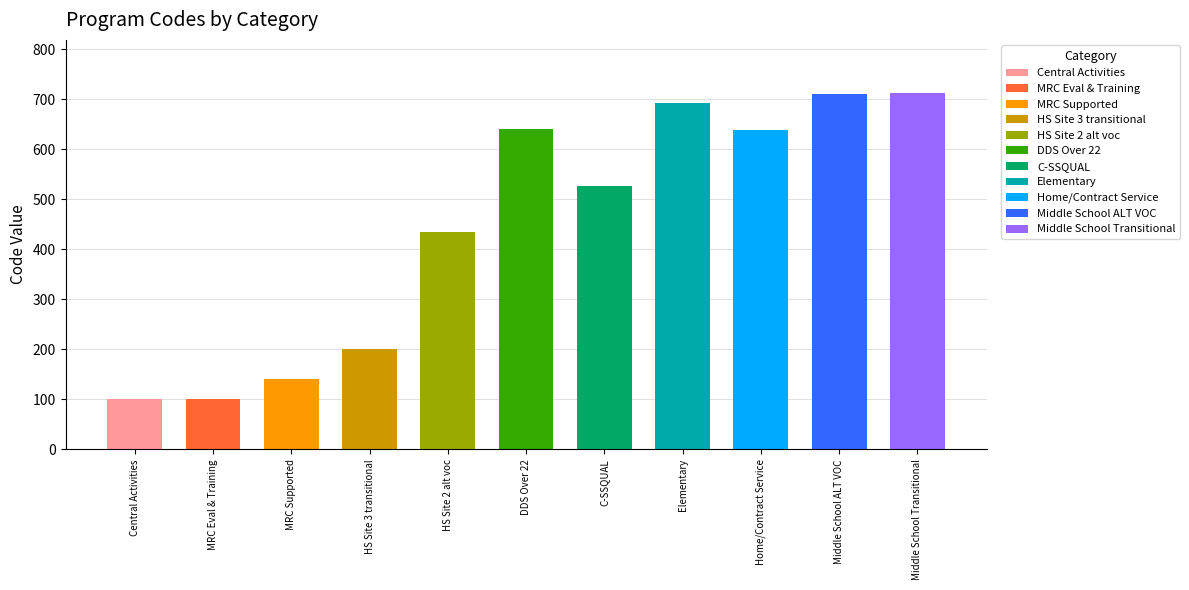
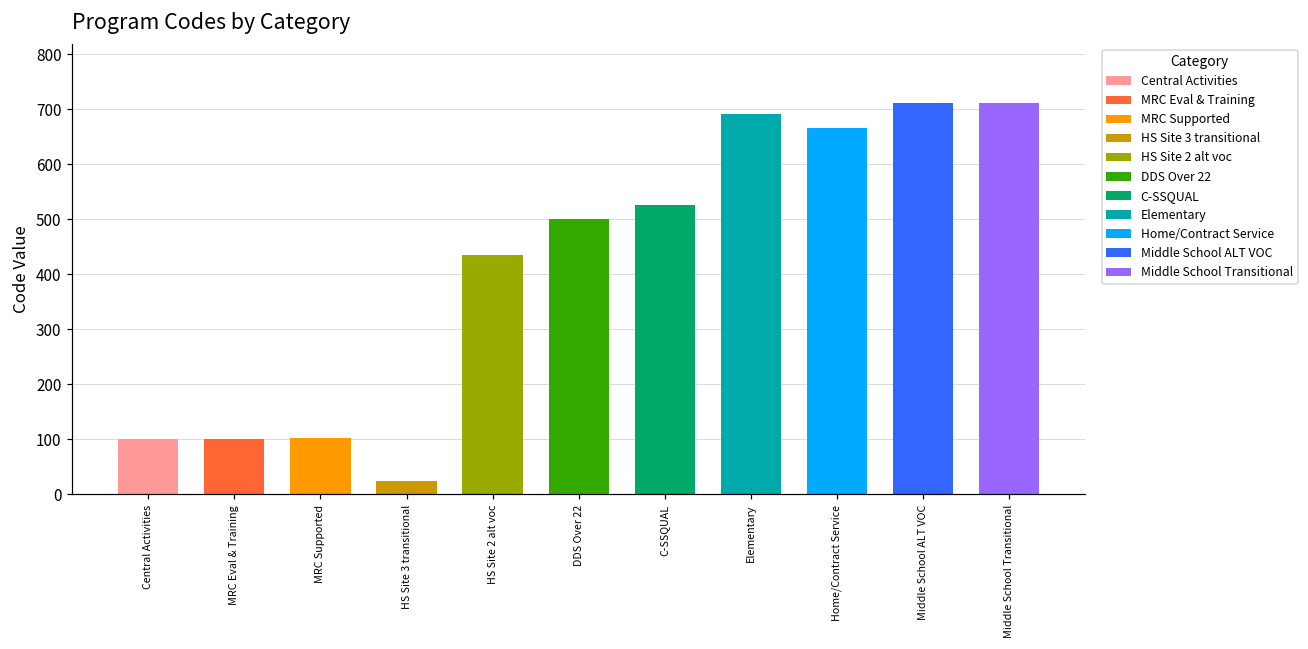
MRC Supported: 140 -> 100
HS Site 3 transitional: 200 -> 30
DDS Over 22: 640 -> 500
Home/Contract Service: 640 -> 670
